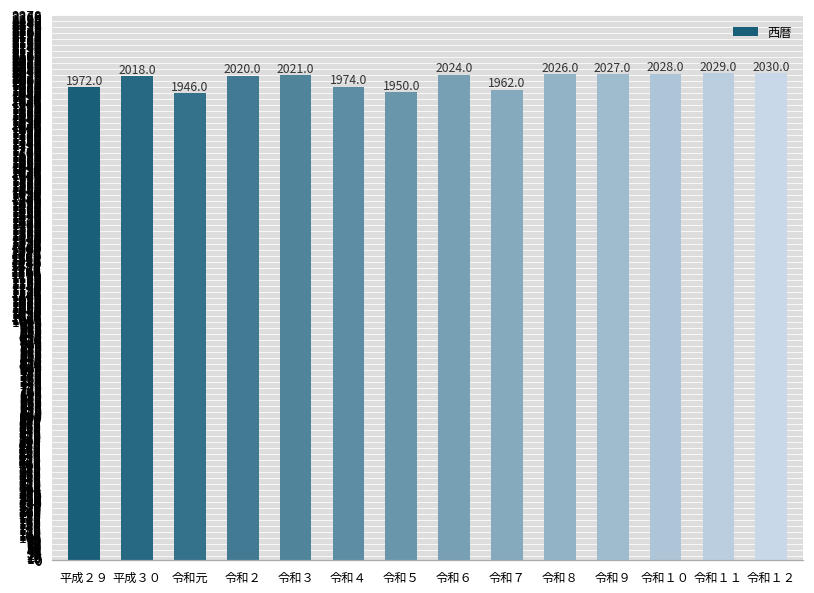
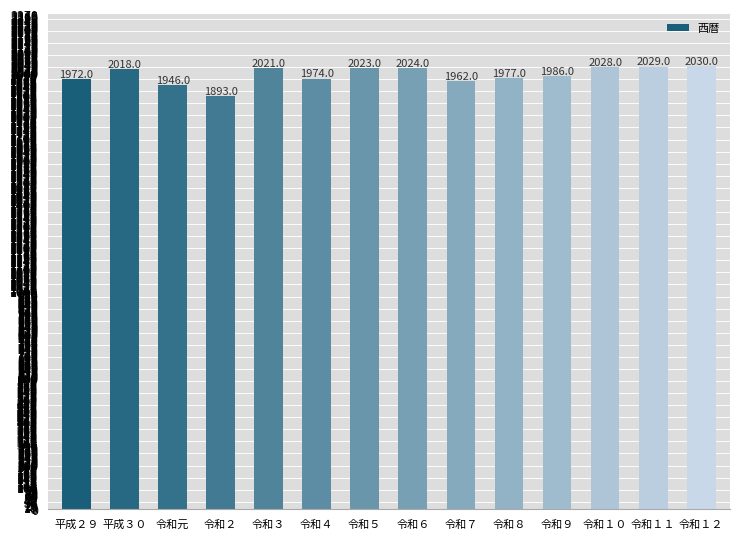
令和２: 2020.0 -> 1893.0
令和５: 1950.0 -> 2023.0
令和８: 2026.0 -> 1977.0
令和９: 2027.0 -> 1986.0
